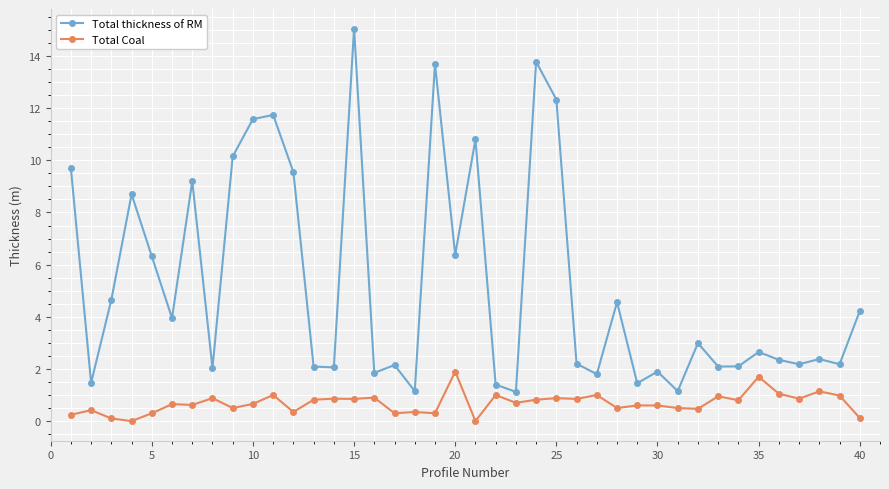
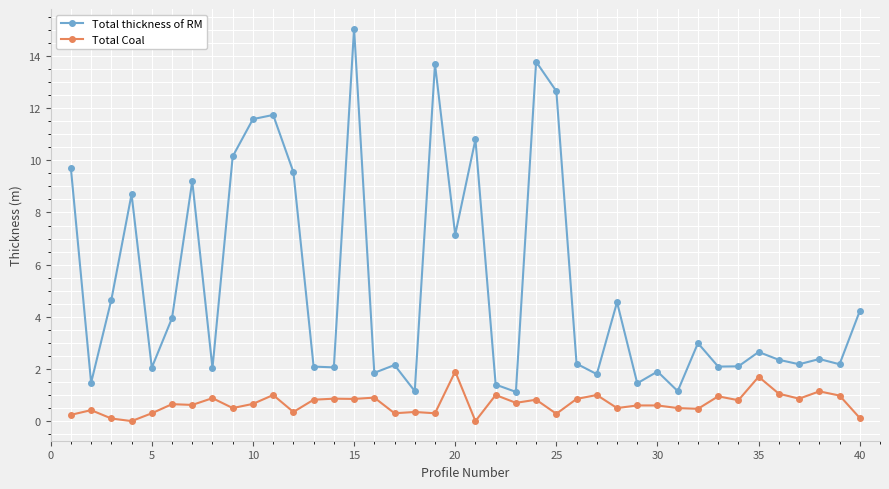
Total thickness of RM, 5: 6.3 -> 2.1
Total thickness of RM, 20: 6.4 -> 7.2
Total thickness of RM, 25: 12.3 -> 12.7
Total Coal, 25: 0.9 -> 0.3
